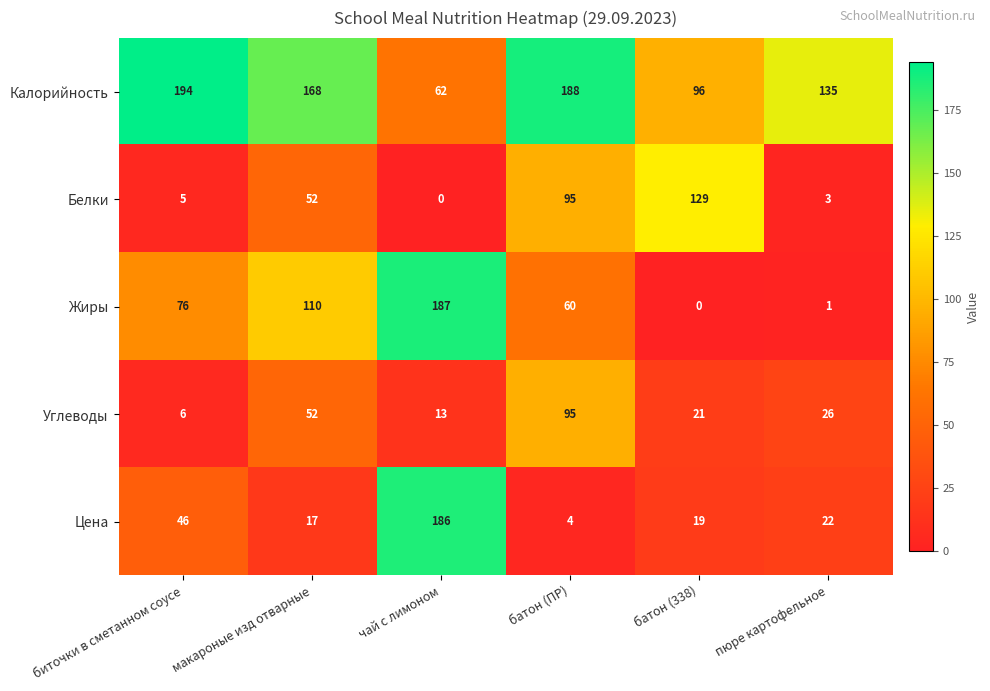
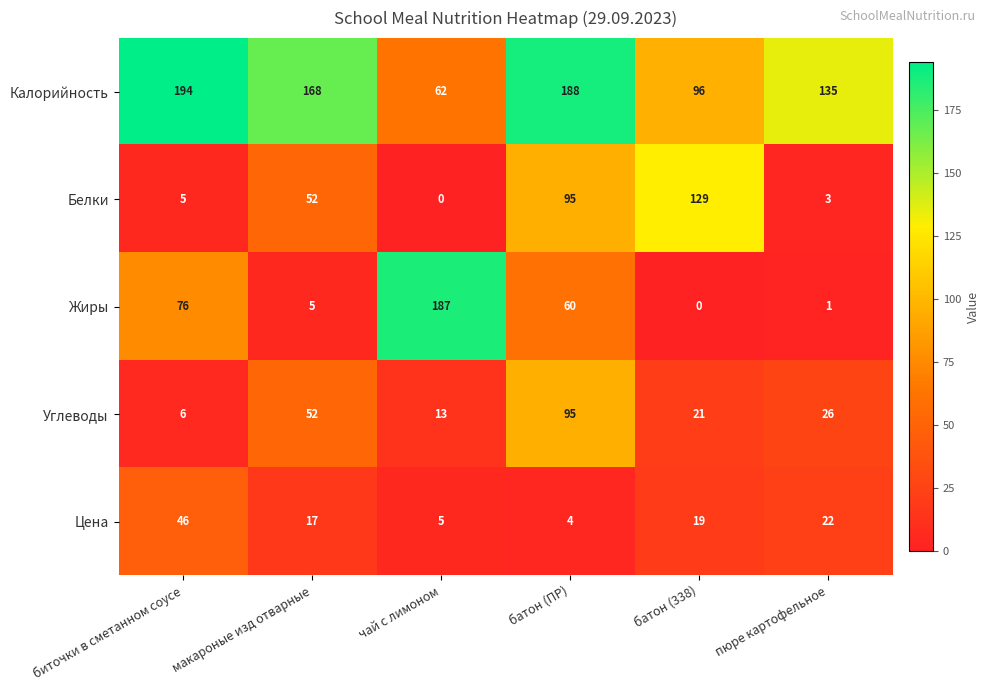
Жиры, макароные изд отварные: 110 -> 5
Цена, чай с лимоном: 186 -> 5
